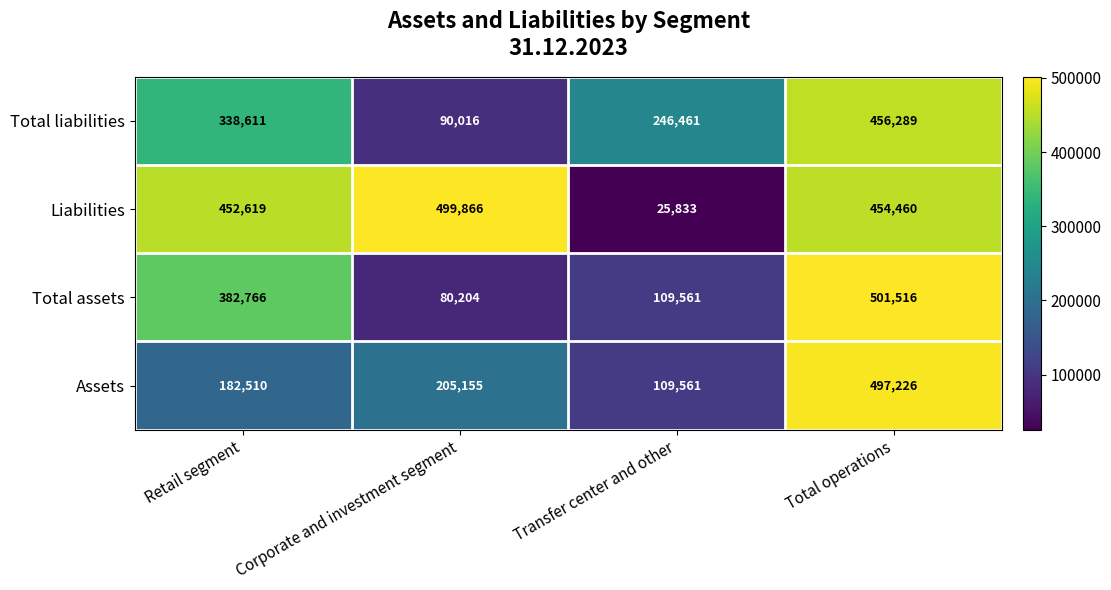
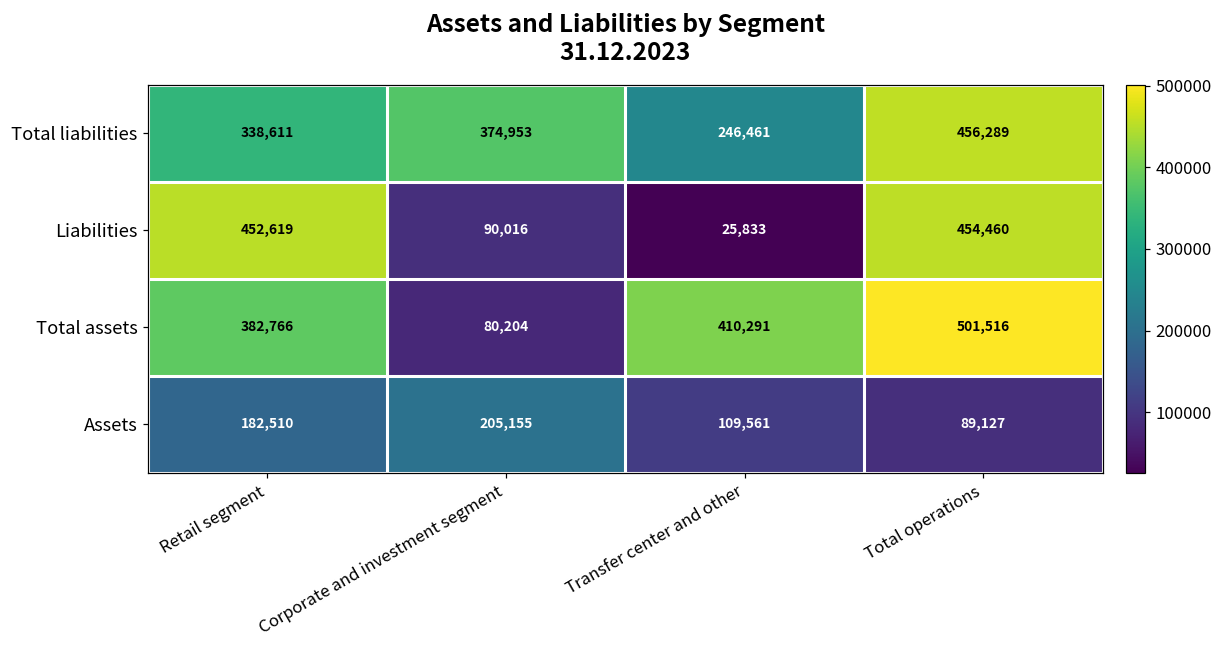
Total liabilities, Corporate and investment segment: 90,016 -> 374,953
Liabilities, Corporate and investment segment: 499,866 -> 90,016
Total assets, Transfer center and other: 109,561 -> 410,291
Assets, Total operations: 497,226 -> 89,127
